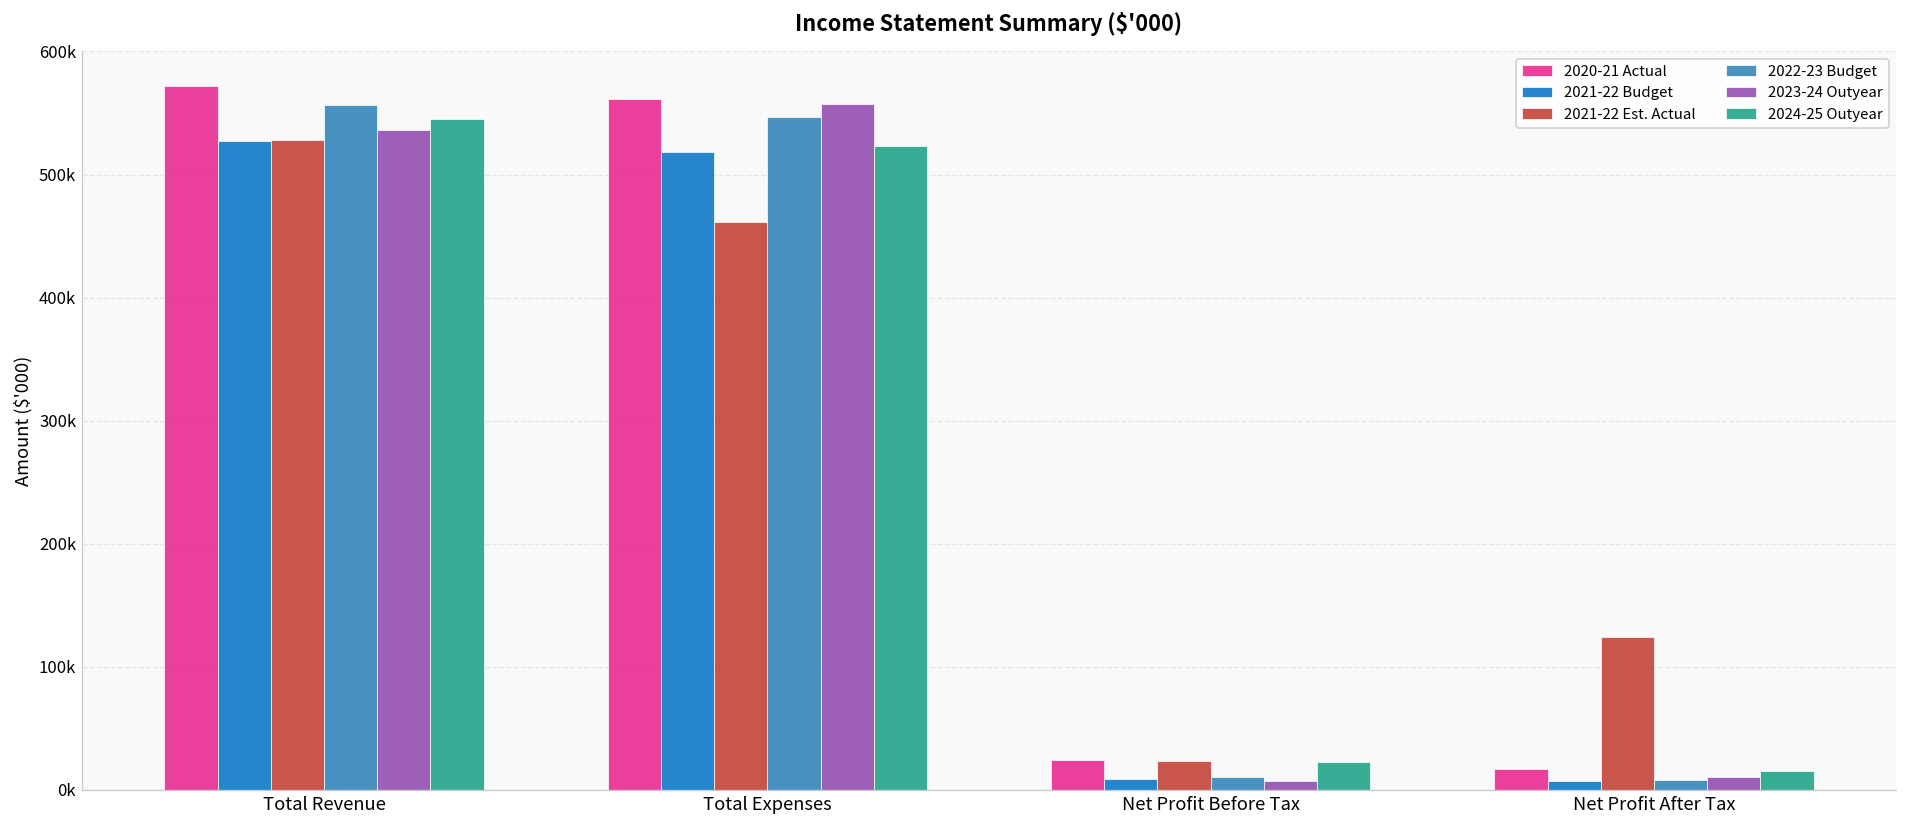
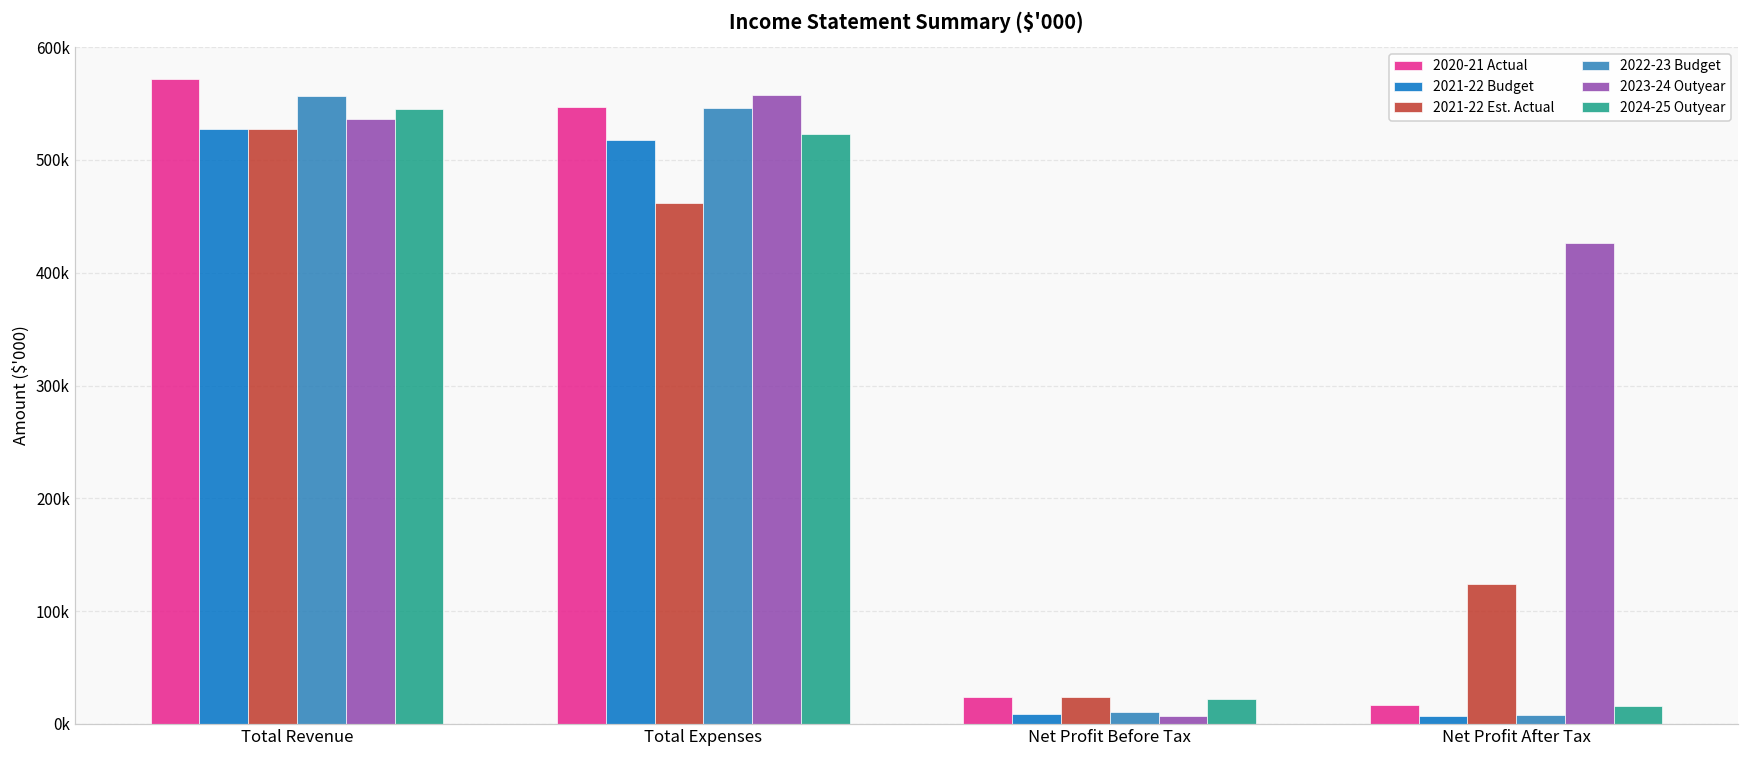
2020-21 Actual, Total Expenses: 562000 -> 547000
2023-24 Outyear, Net Profit After Tax: 11000 -> 426000
